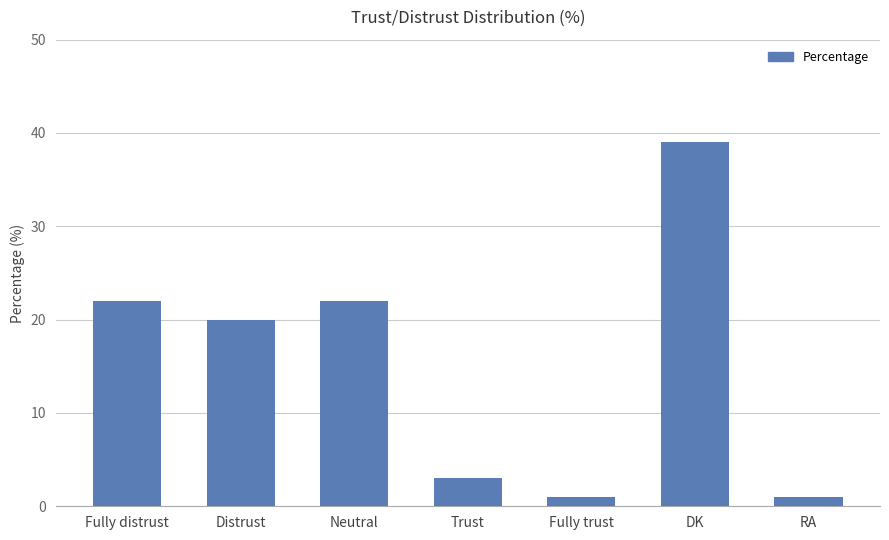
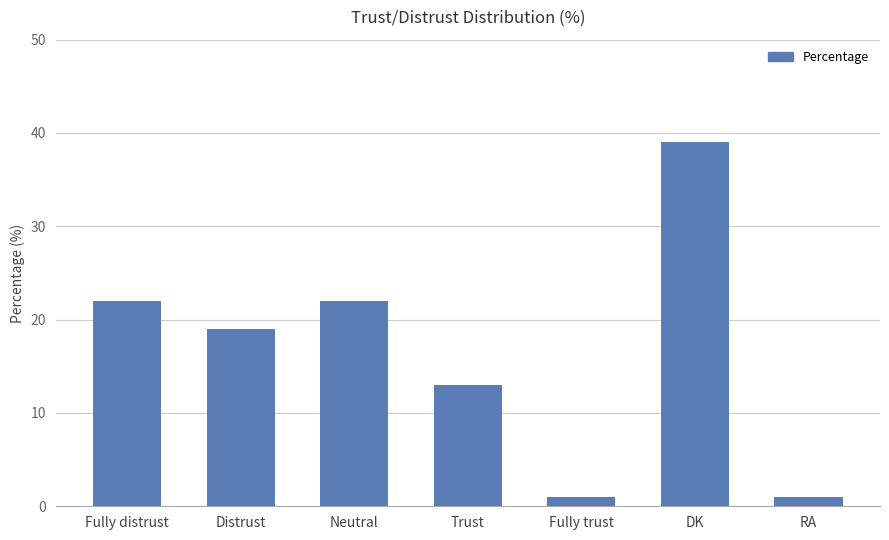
Distrust: 20 -> 19
Trust: 3 -> 13
